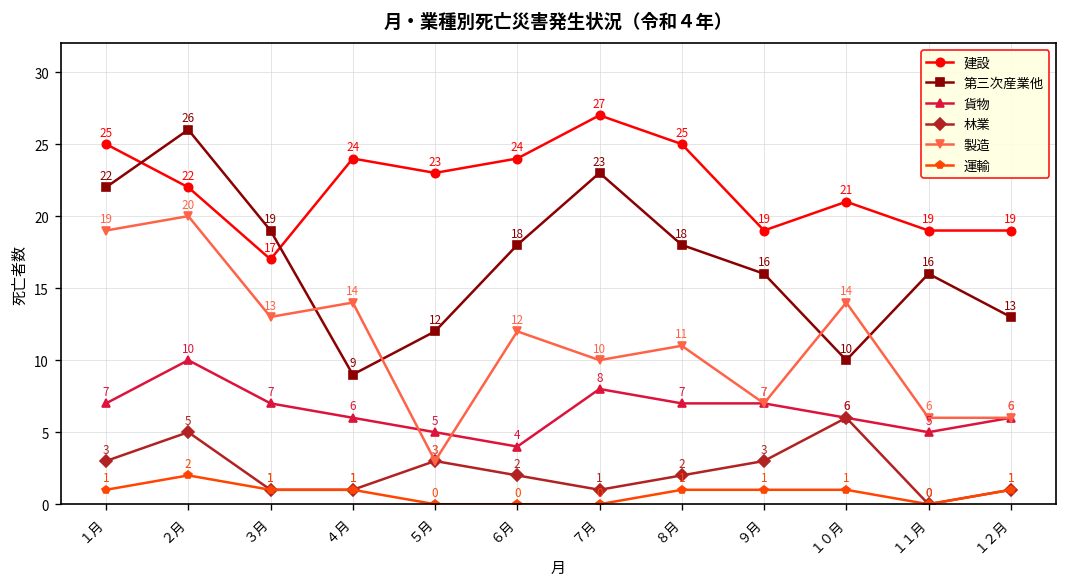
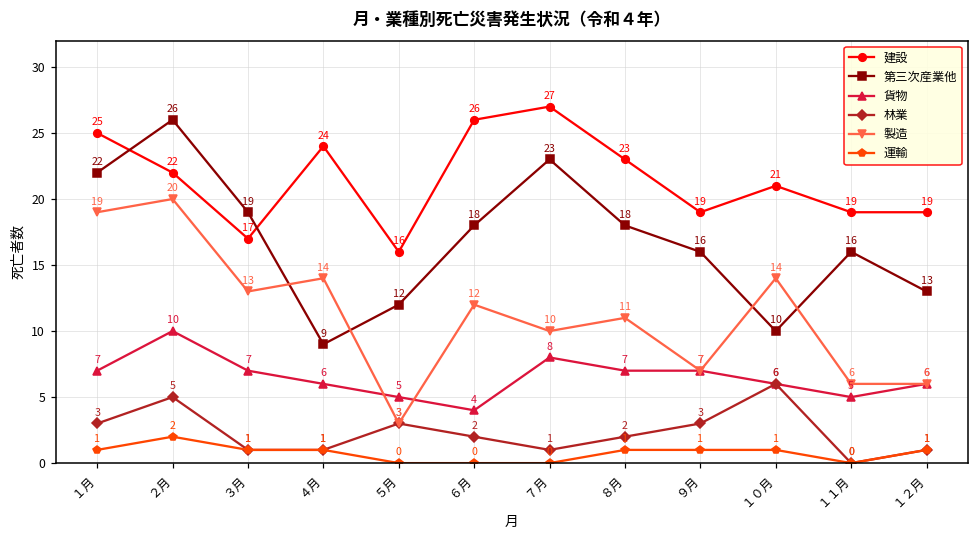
建設, ５月: 23 -> 16
建設, ６月: 24 -> 26
建設, ８月: 25 -> 23
